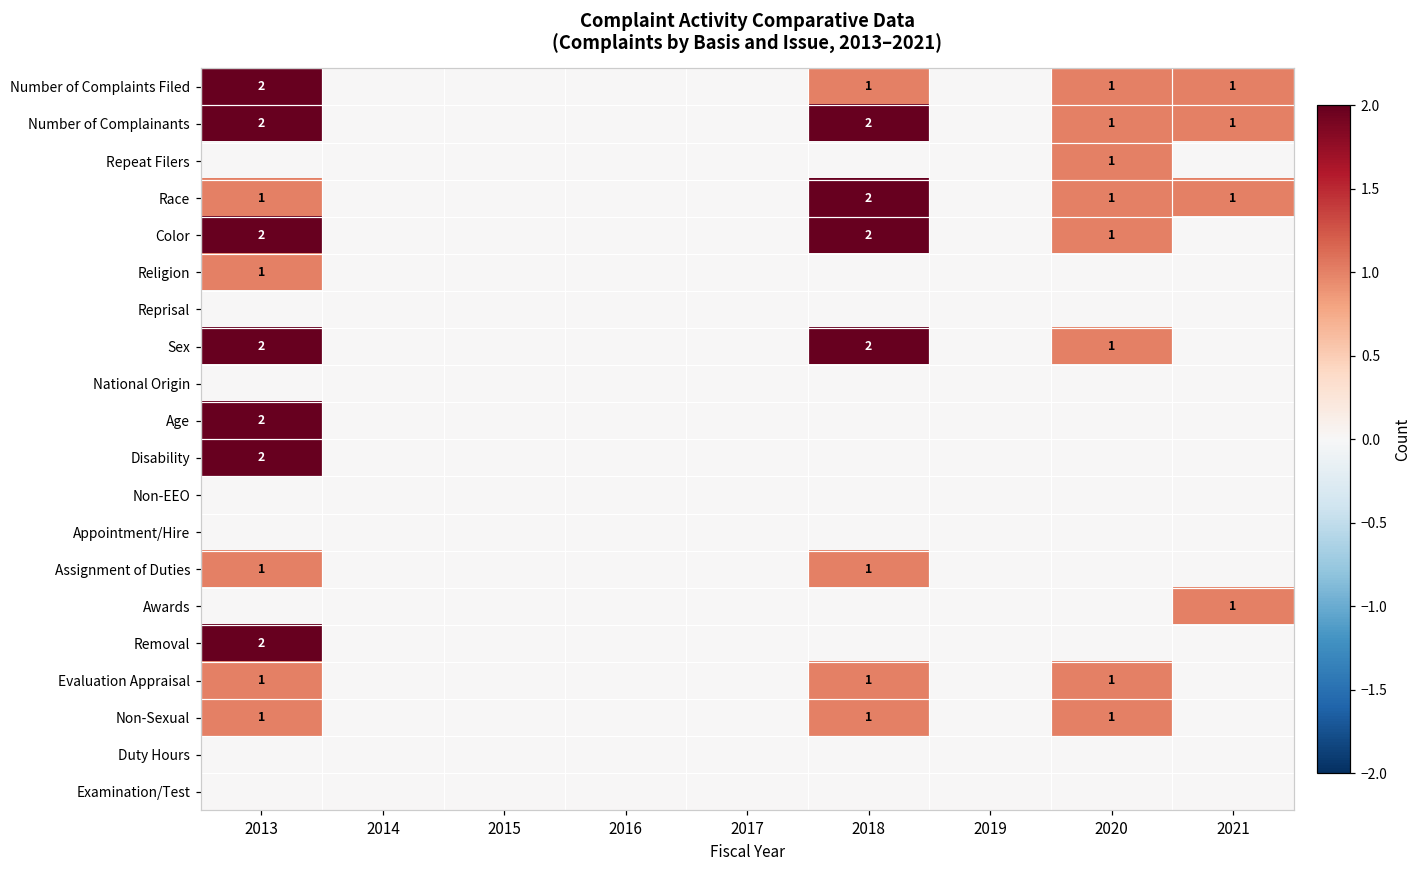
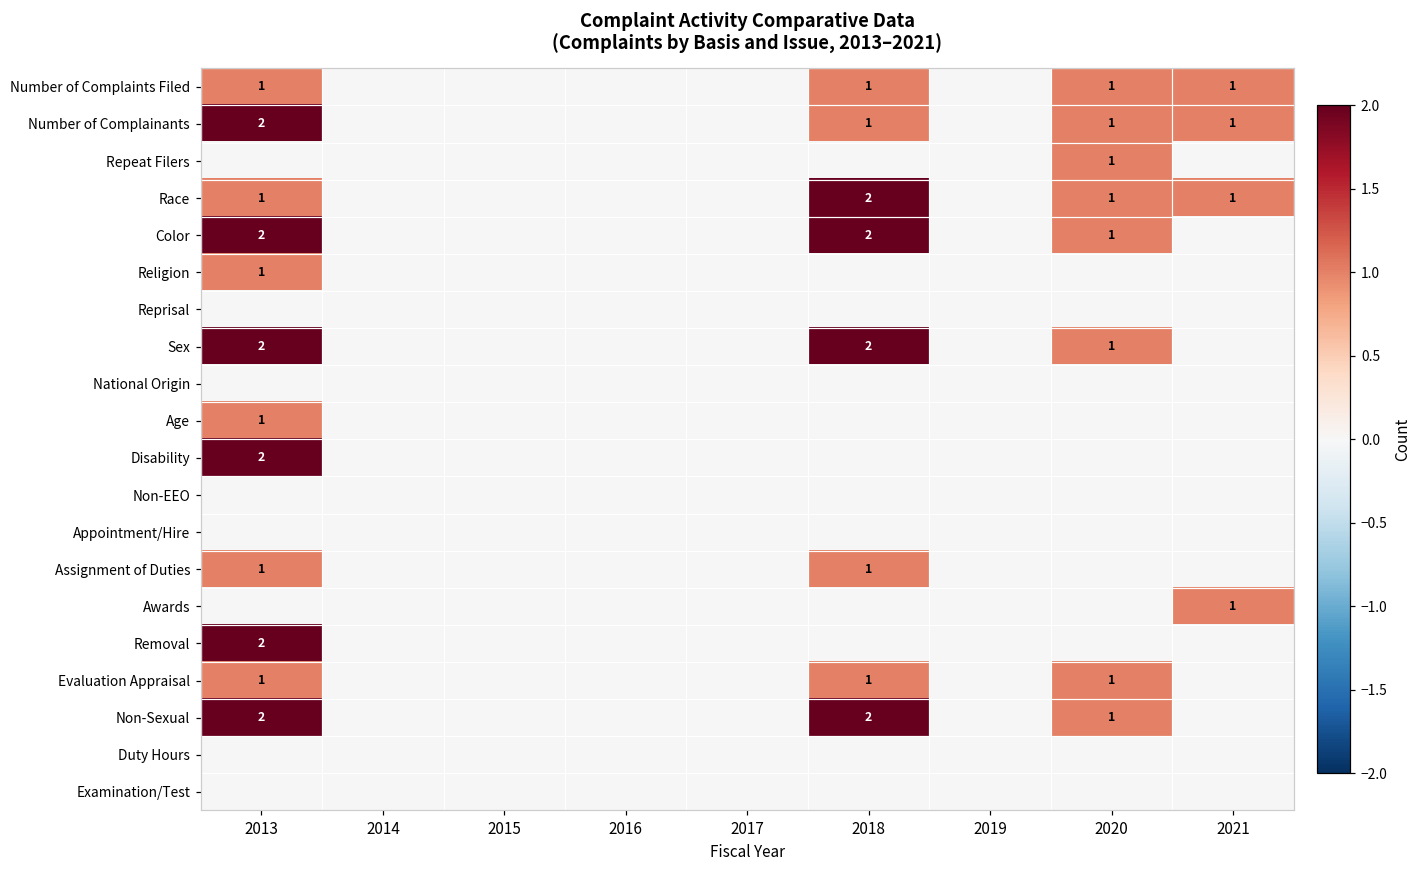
Number of Complaints Filed, 2013: 2 -> 1
Number of Complainants, 2018: 2 -> 1
Age, 2013: 2 -> 1
Non-Sexual, 2013: 1 -> 2
Non-Sexual, 2018: 1 -> 2
